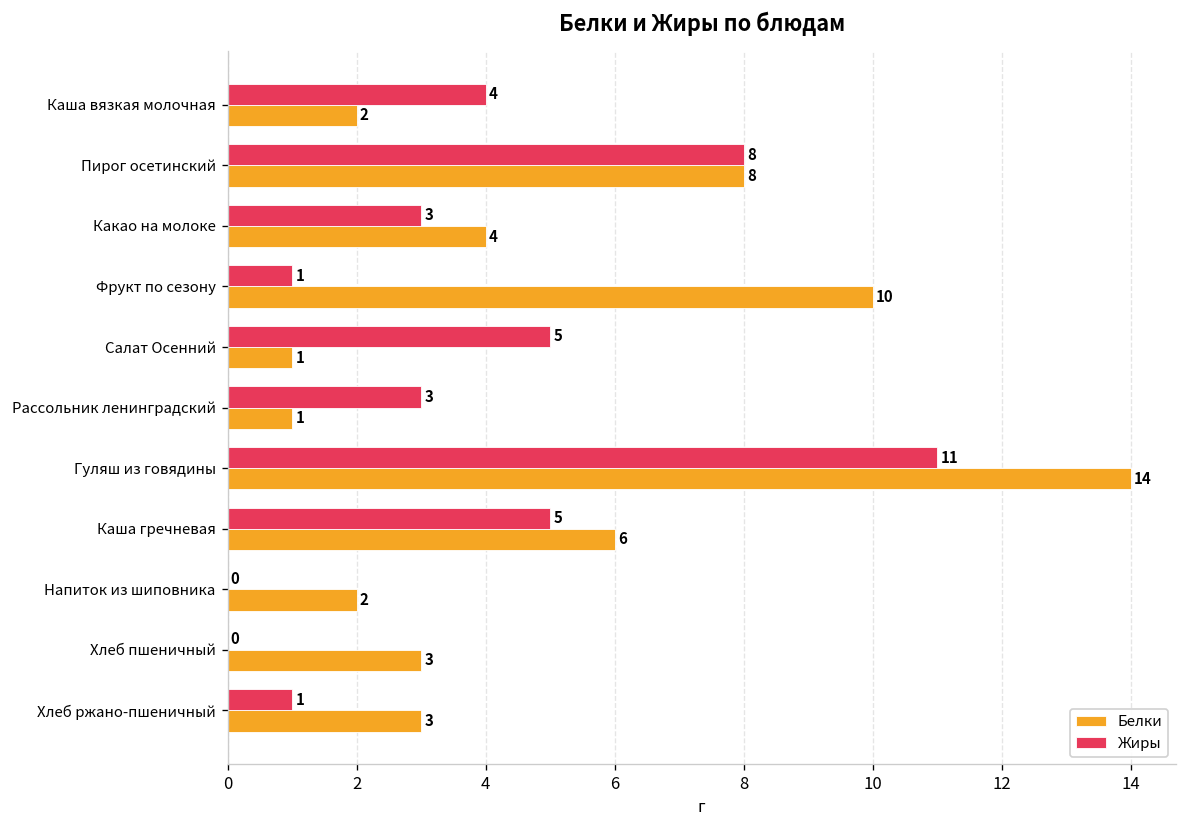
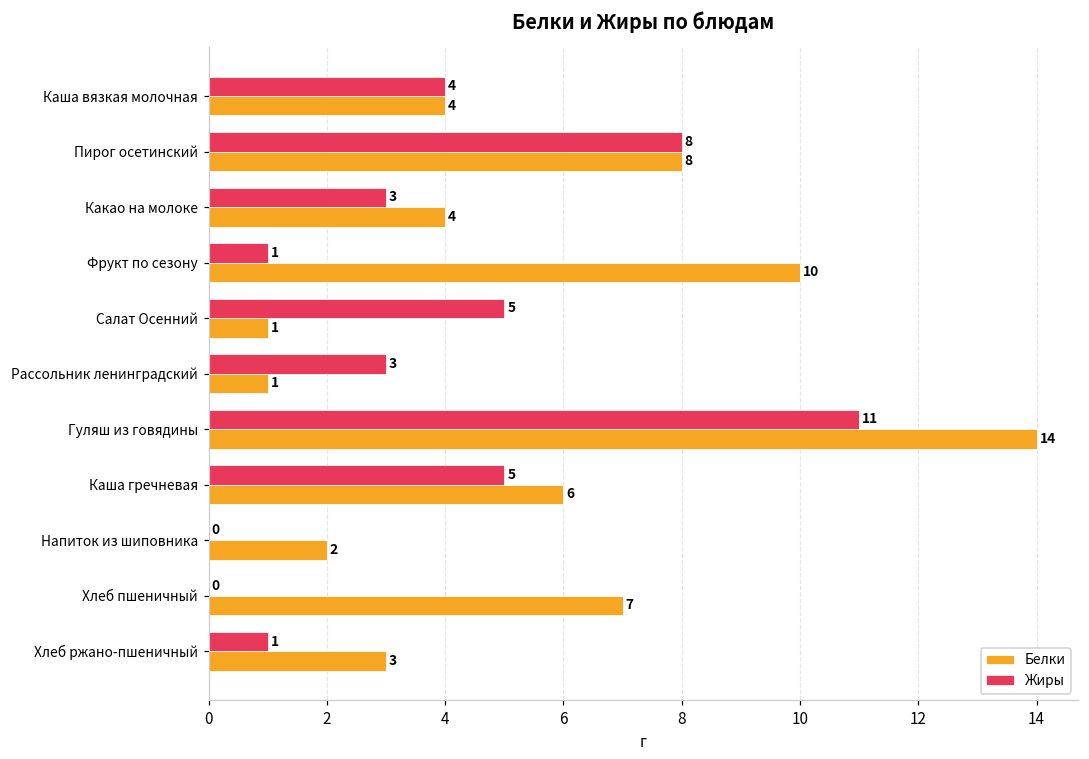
Белки, Каша вязкая молочная: 2 -> 4
Белки, Хлеб пшеничный: 3 -> 7
